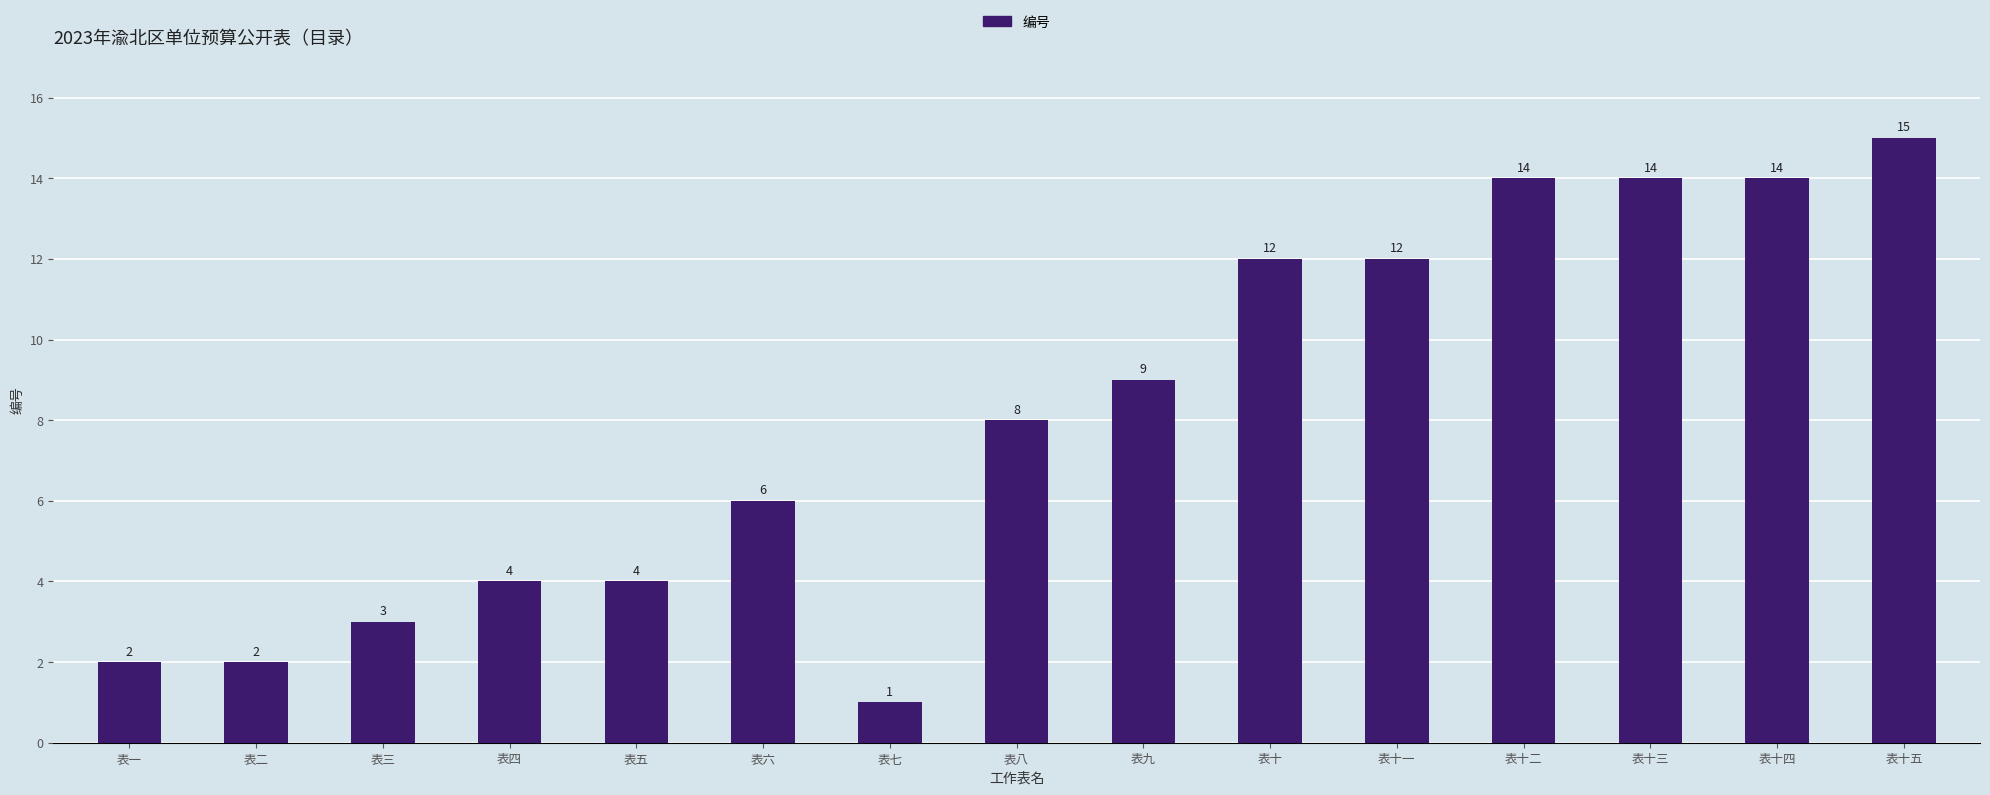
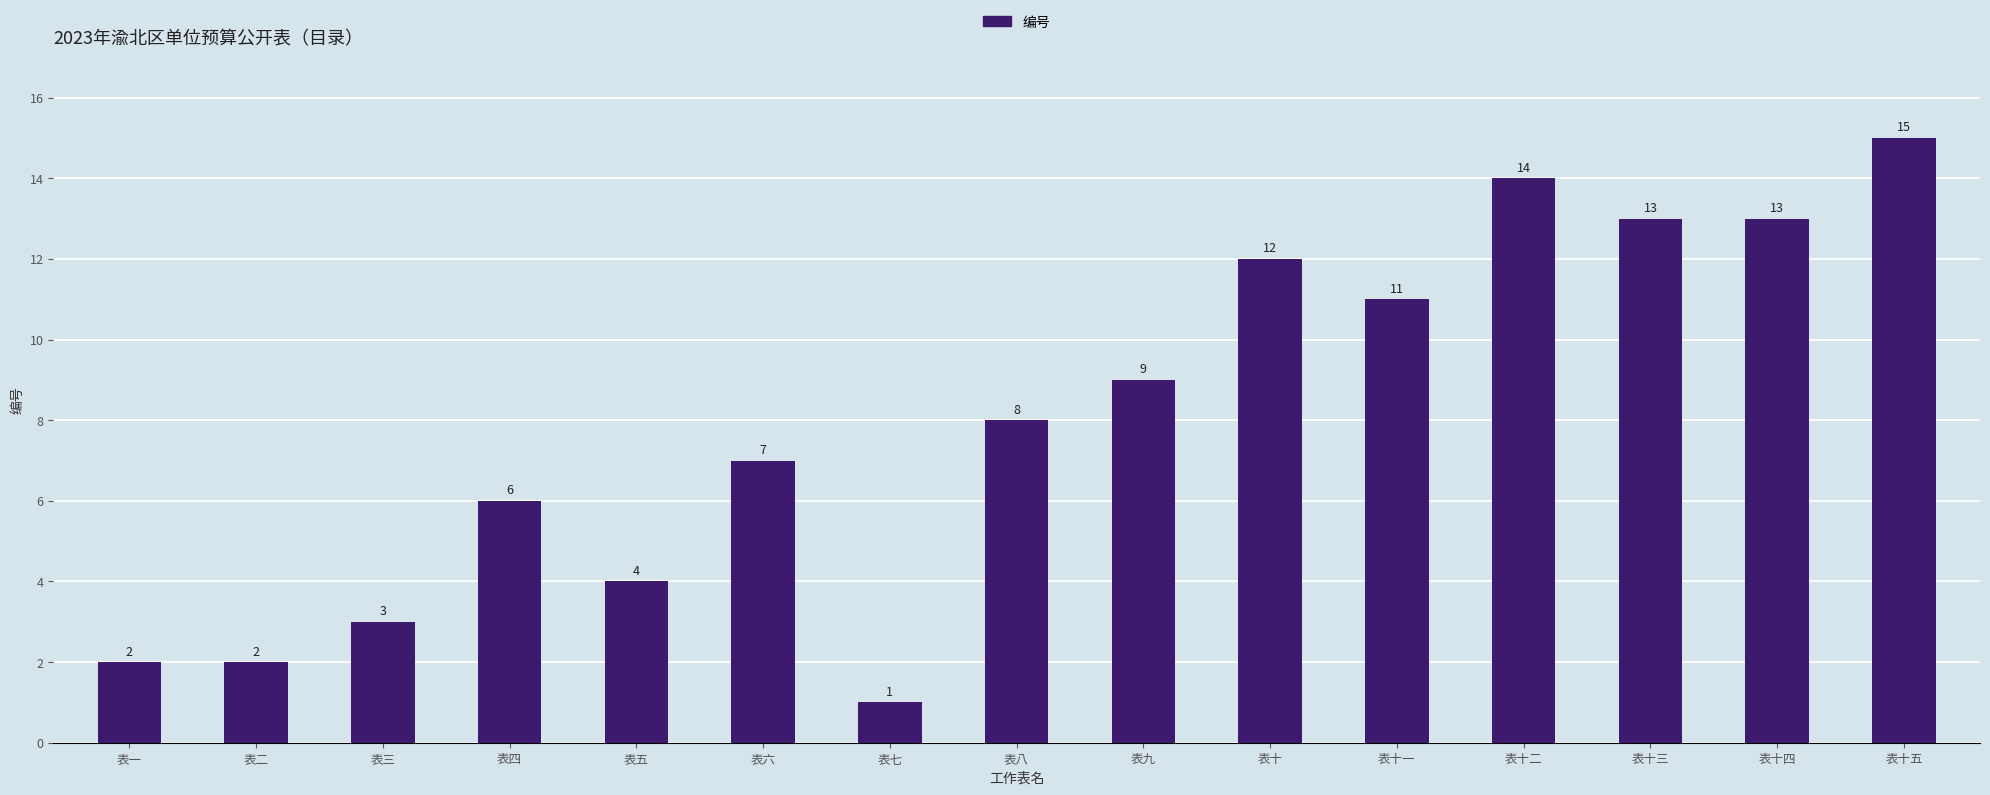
表四: 4 -> 6
表六: 6 -> 7
表十一: 12 -> 11
表十三: 14 -> 13
表十四: 14 -> 13
